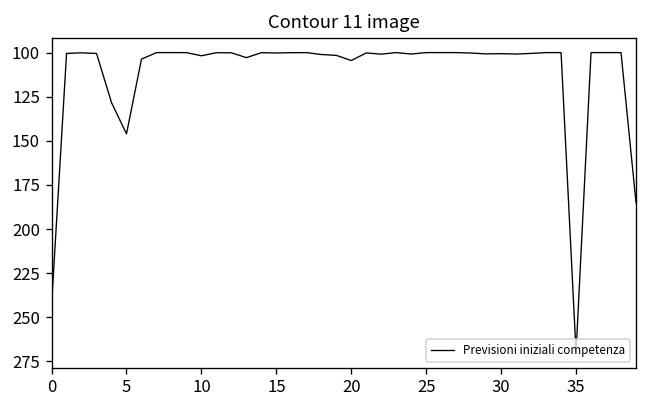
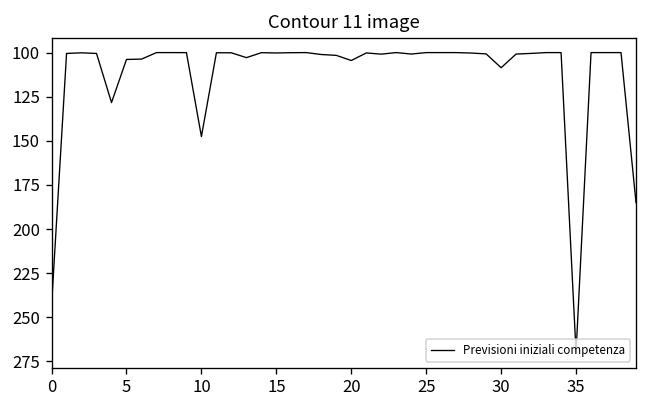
5: 146 -> 104
10: 102 -> 148
30: 101 -> 109
